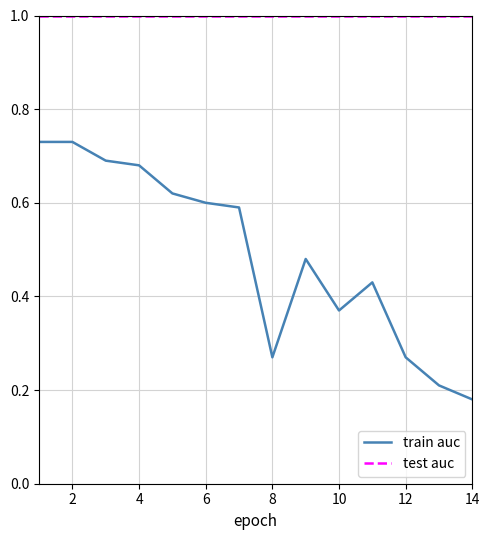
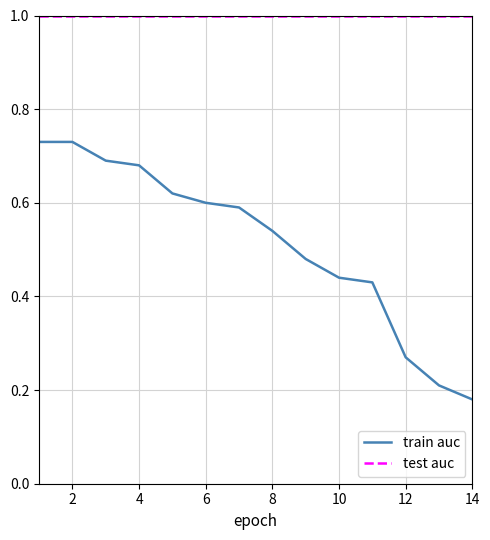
train auc, 8: 0.27 -> 0.54
train auc, 10: 0.37 -> 0.44
